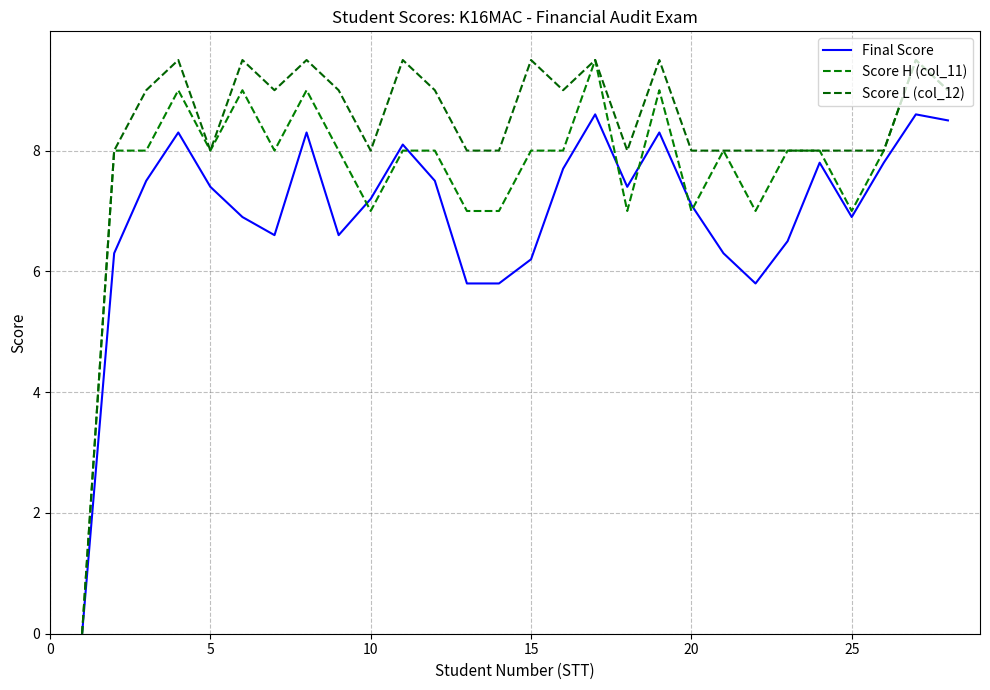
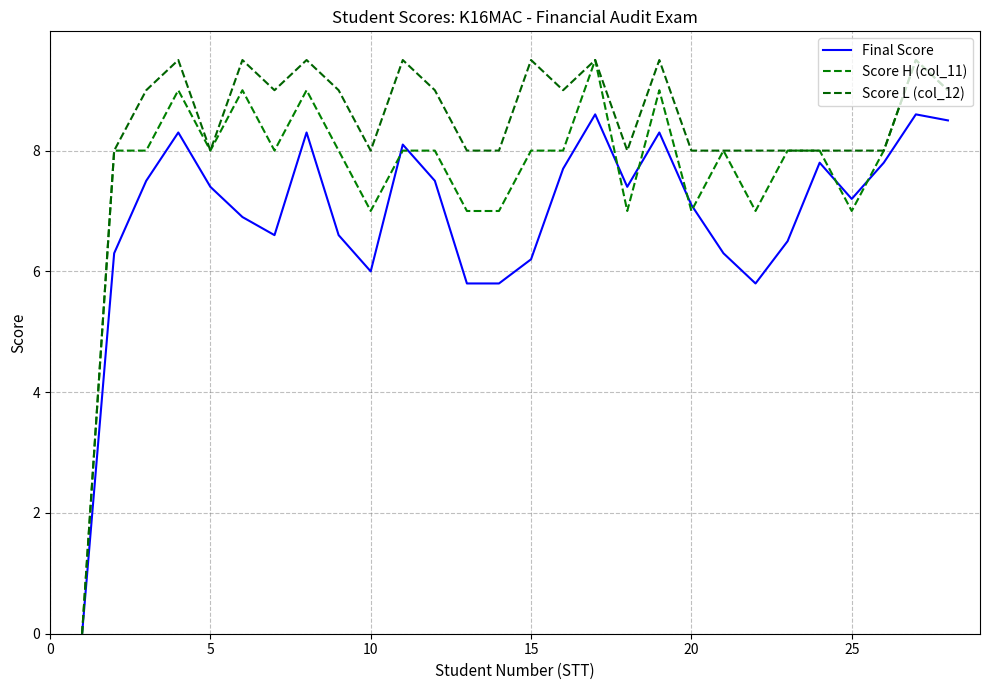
Final Score, 10: 7.2 -> 6.0
Final Score, 25: 6.9 -> 7.2
